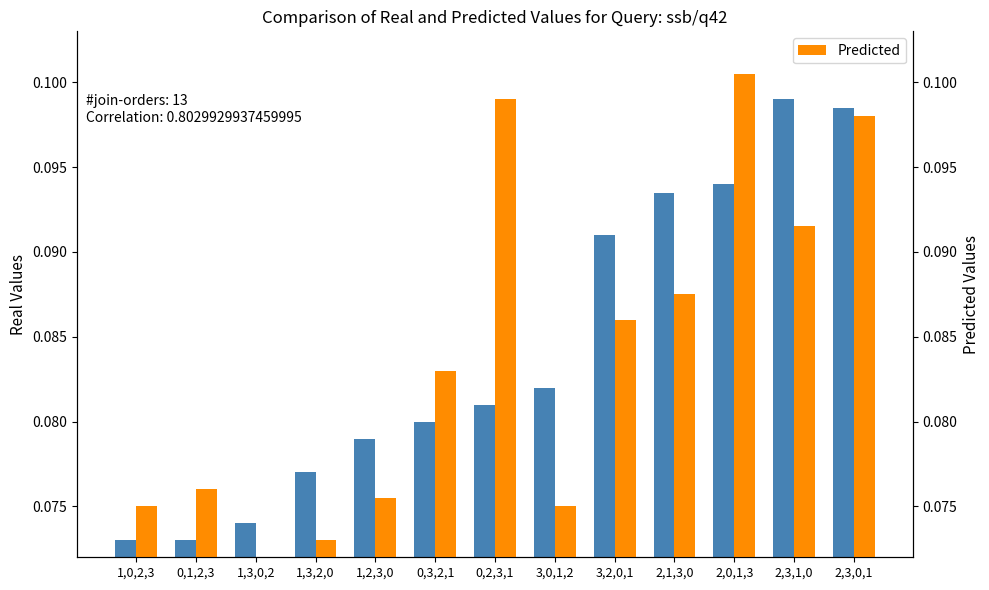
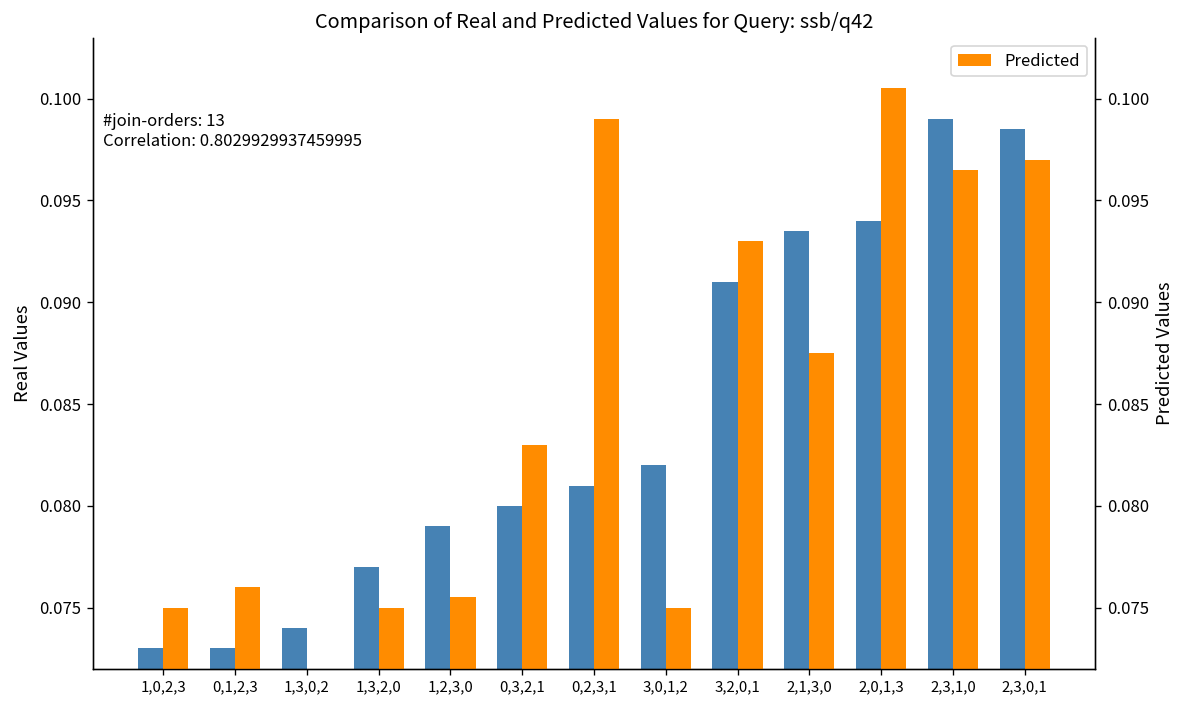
Predicted, 1,3,2,0: 0.073 -> 0.075
Predicted, 3,2,0,1: 0.086 -> 0.093
Predicted, 2,3,1,0: 0.0915 -> 0.0965
Predicted, 2,3,0,1: 0.098 -> 0.097
